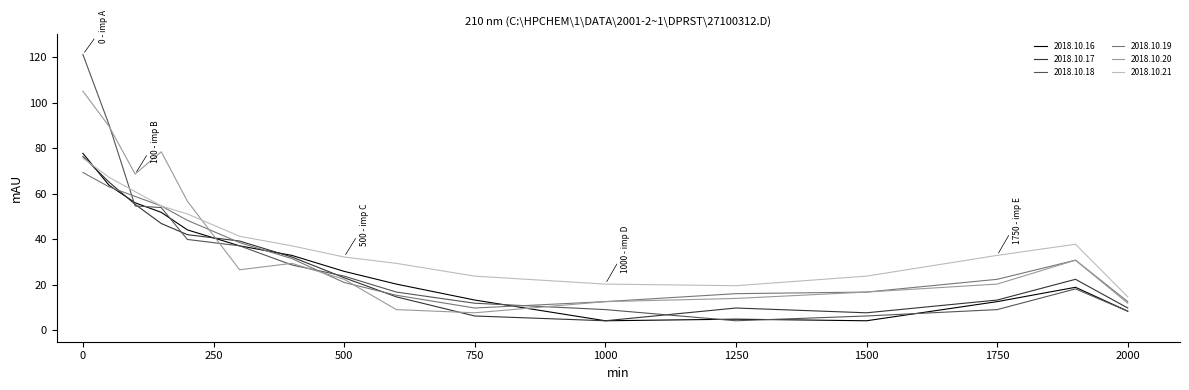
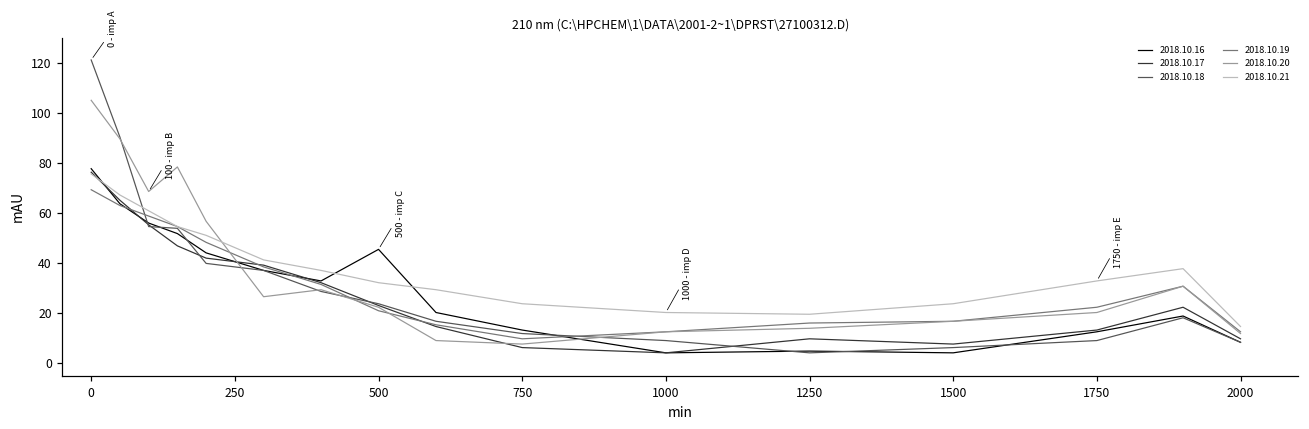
2018.10.16, 500: 26 -> 46
